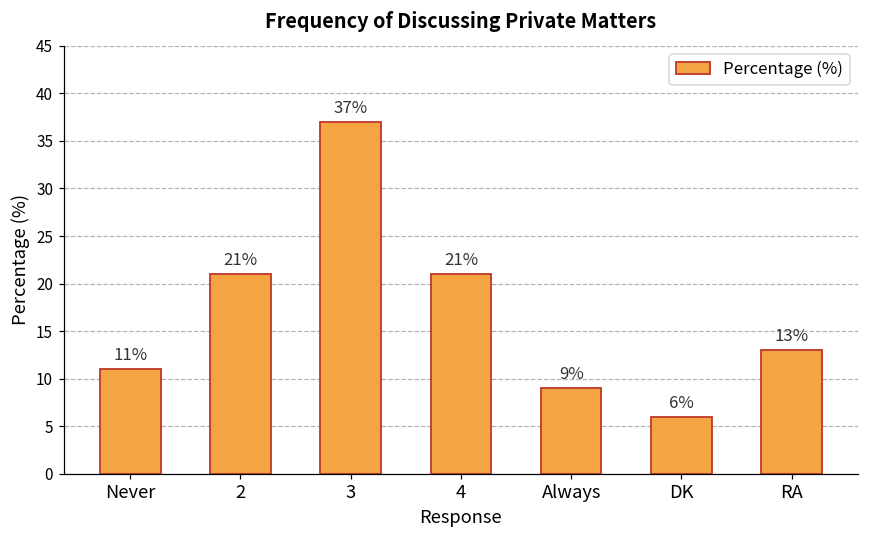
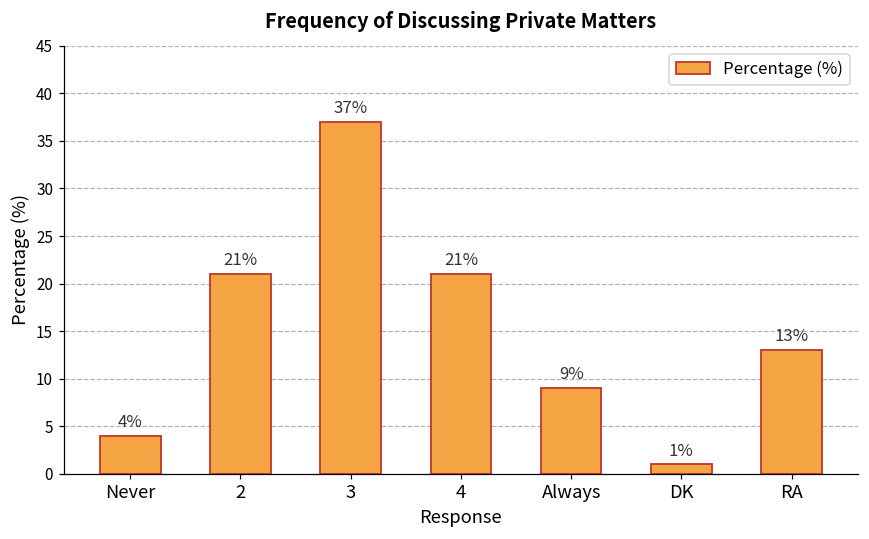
Never: 11% -> 4%
DK: 6% -> 1%
